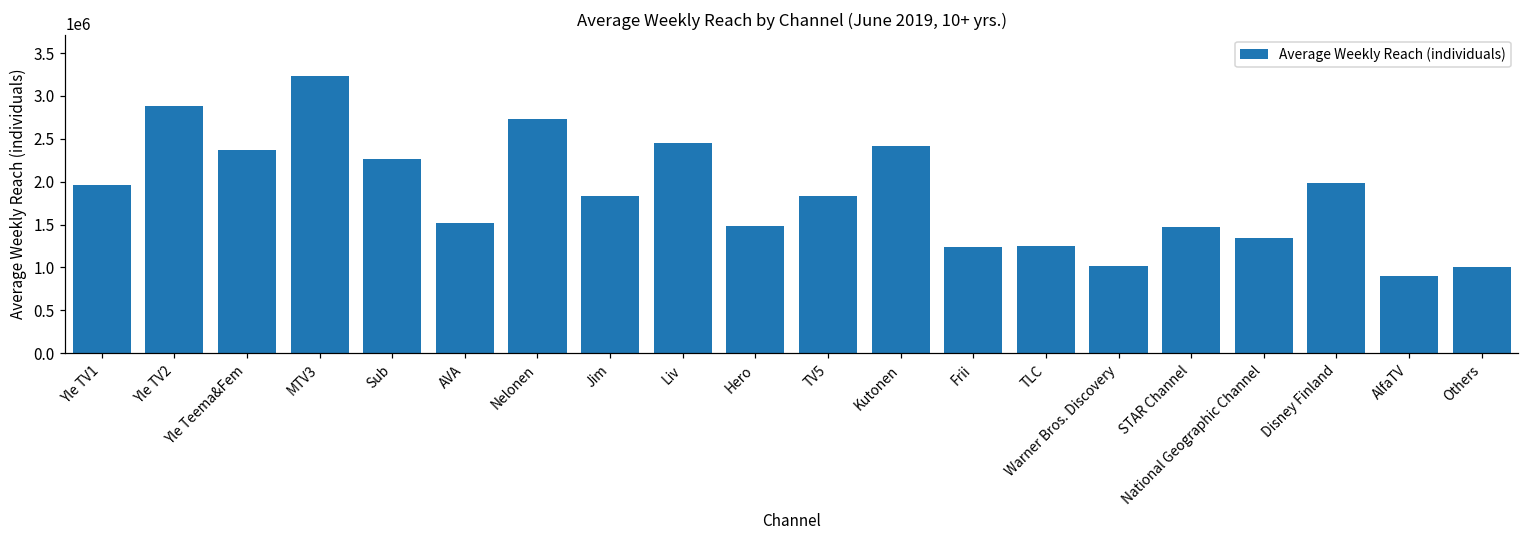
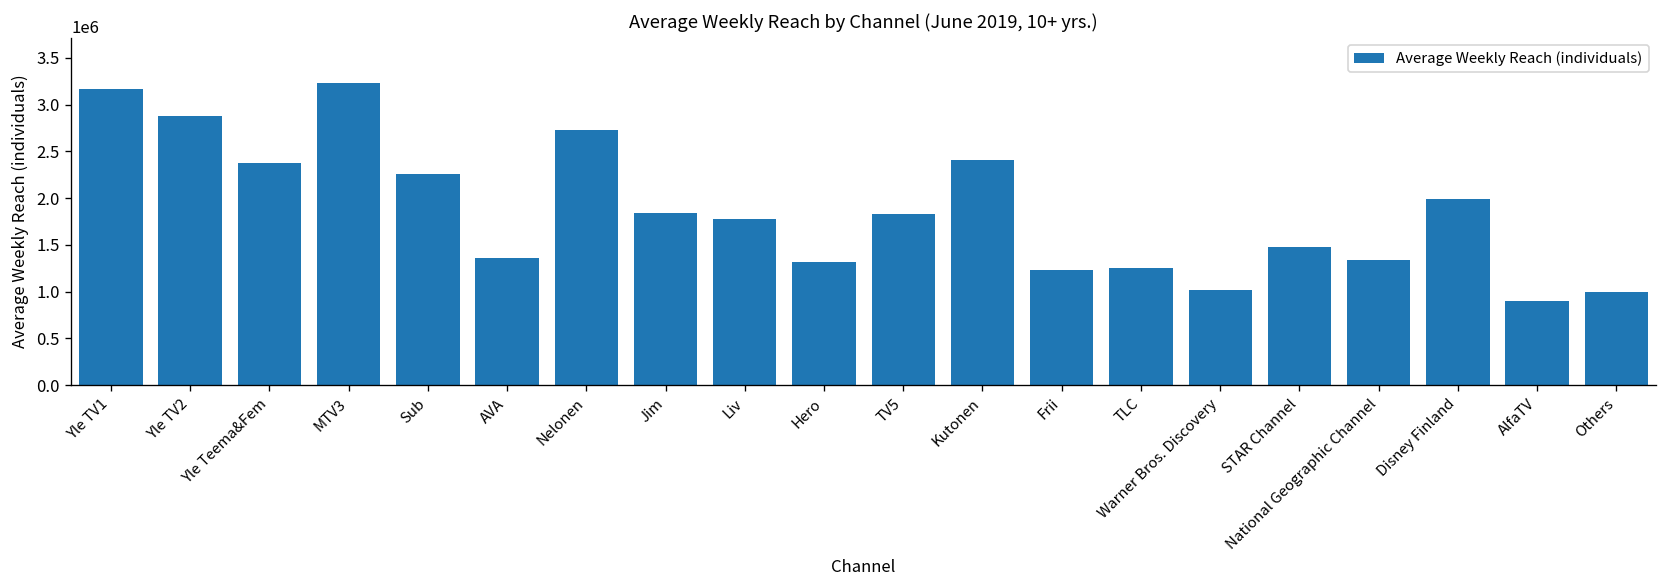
Yle TV1: 2000000 -> 3200000
AVA: 1500000 -> 1400000
Liv: 2400000 -> 1800000
Hero: 1500000 -> 1300000
